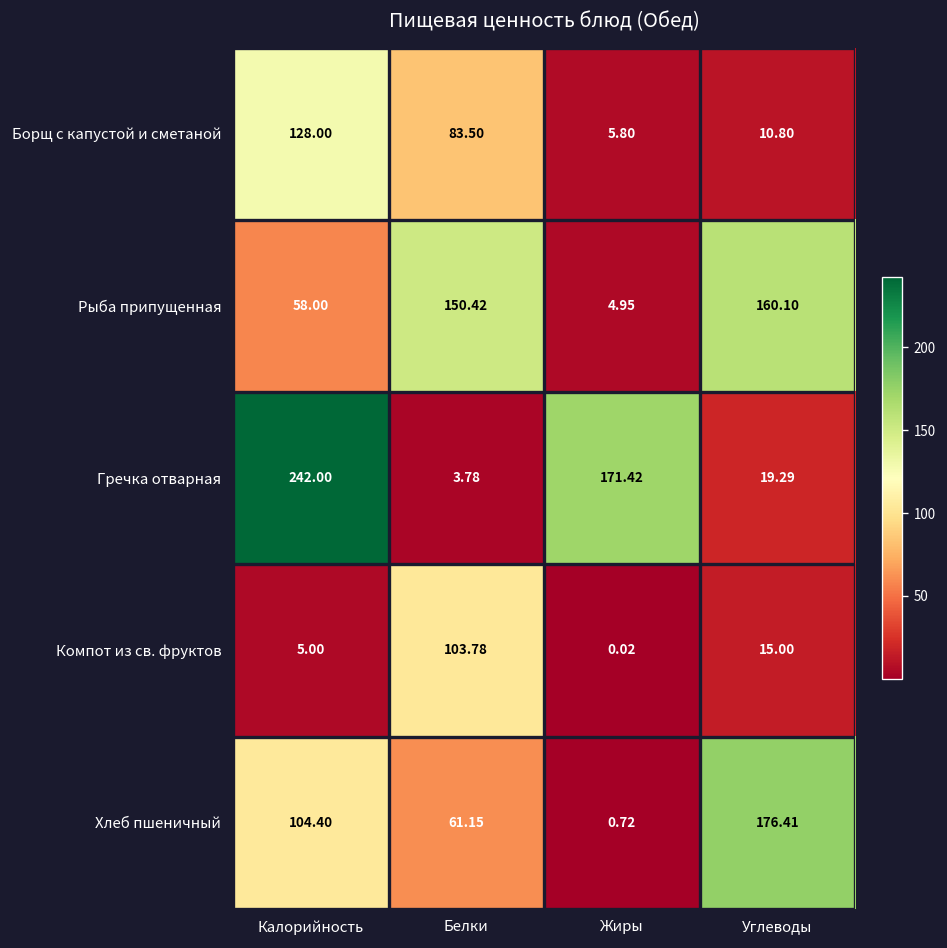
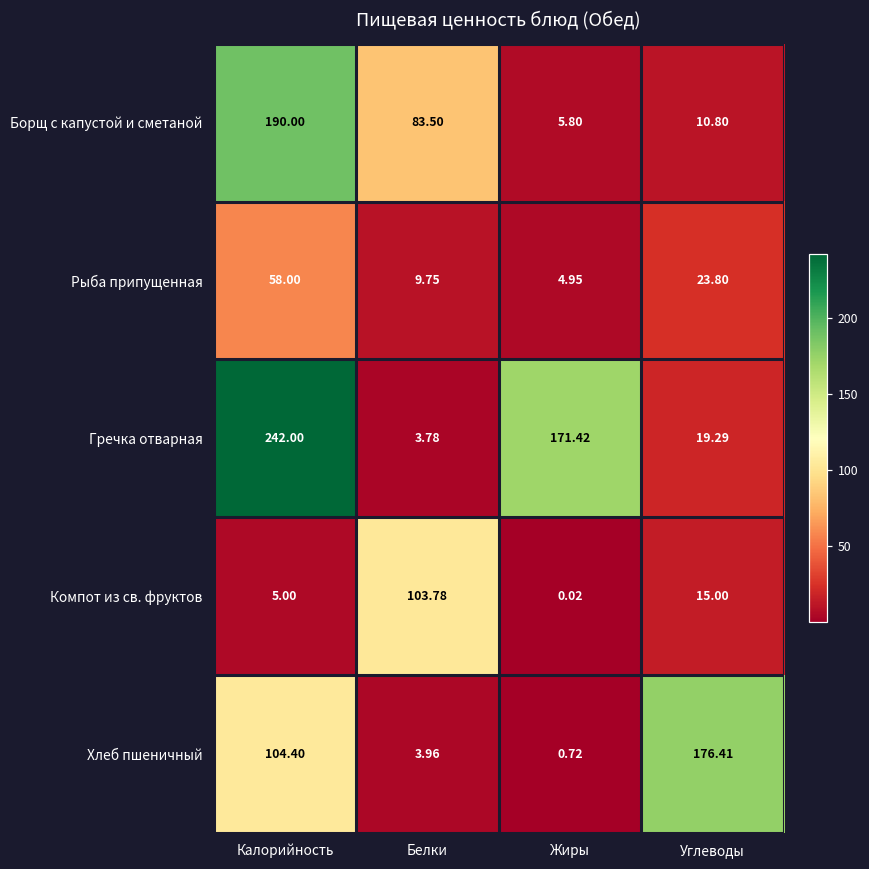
Борщ с капустой и сметаной, Калорийность: 128.00 -> 190.00
Рыба припущенная, Белки: 150.42 -> 9.75
Рыба припущенная, Углеводы: 160.10 -> 23.80
Хлеб пшеничный, Белки: 61.15 -> 3.96
